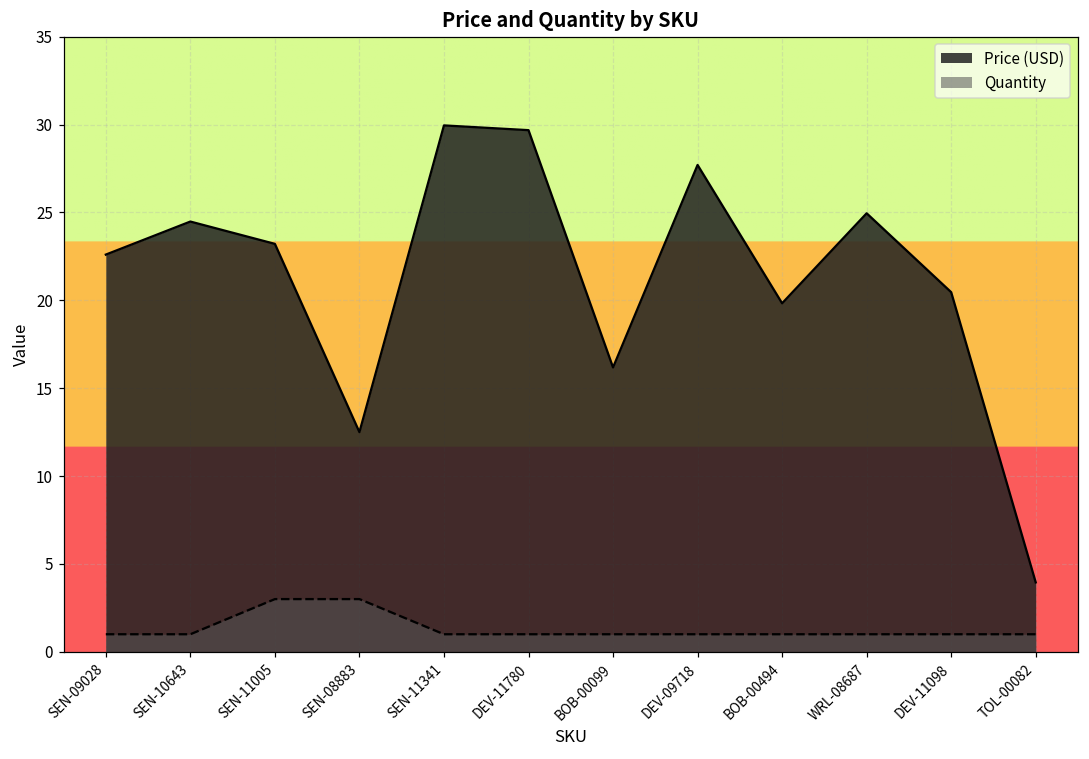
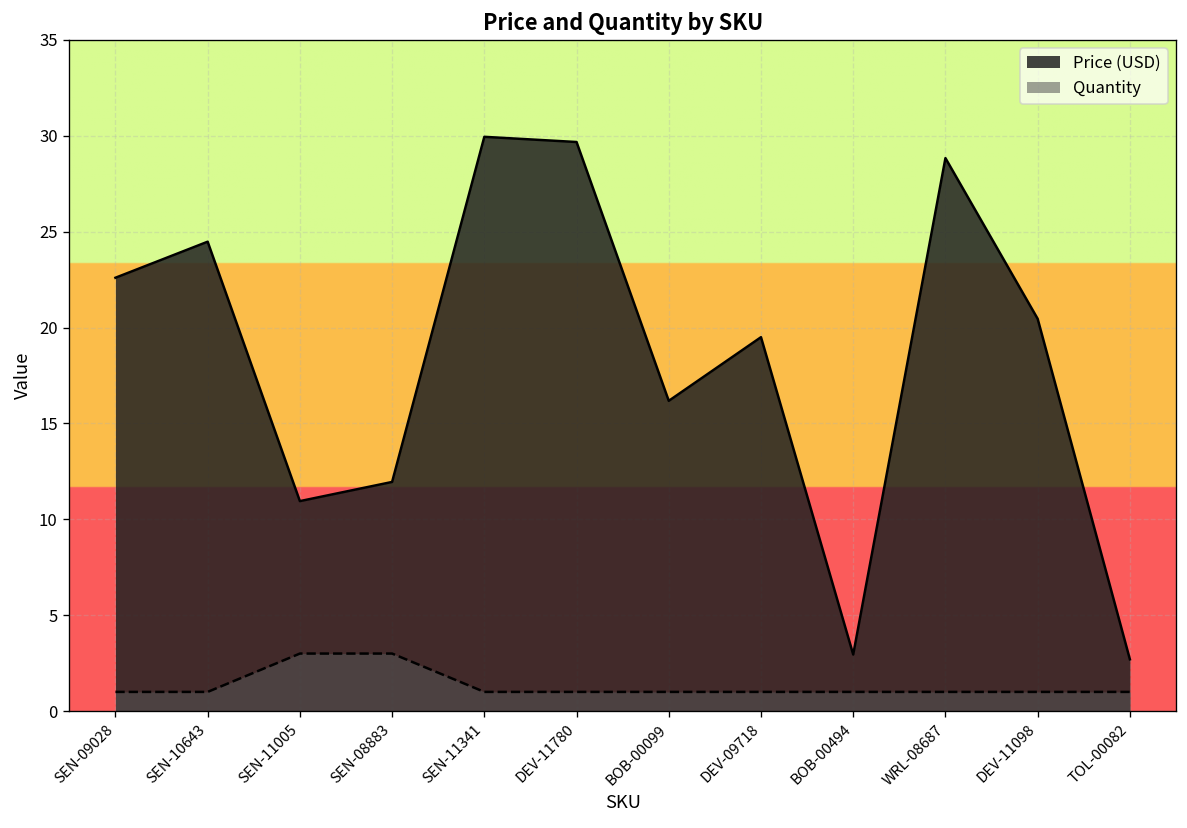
Price (USD), SEN-11005: 23.2 -> 11.0
Price (USD), SEN-08883: 12.5 -> 12.0
Price (USD), DEV-09718: 27.7 -> 19.5
Price (USD), BOB-00494: 19.8 -> 3.0
Price (USD), WRL-08687: 25.0 -> 28.8
Price (USD), TOL-00082: 4.0 -> 2.7
